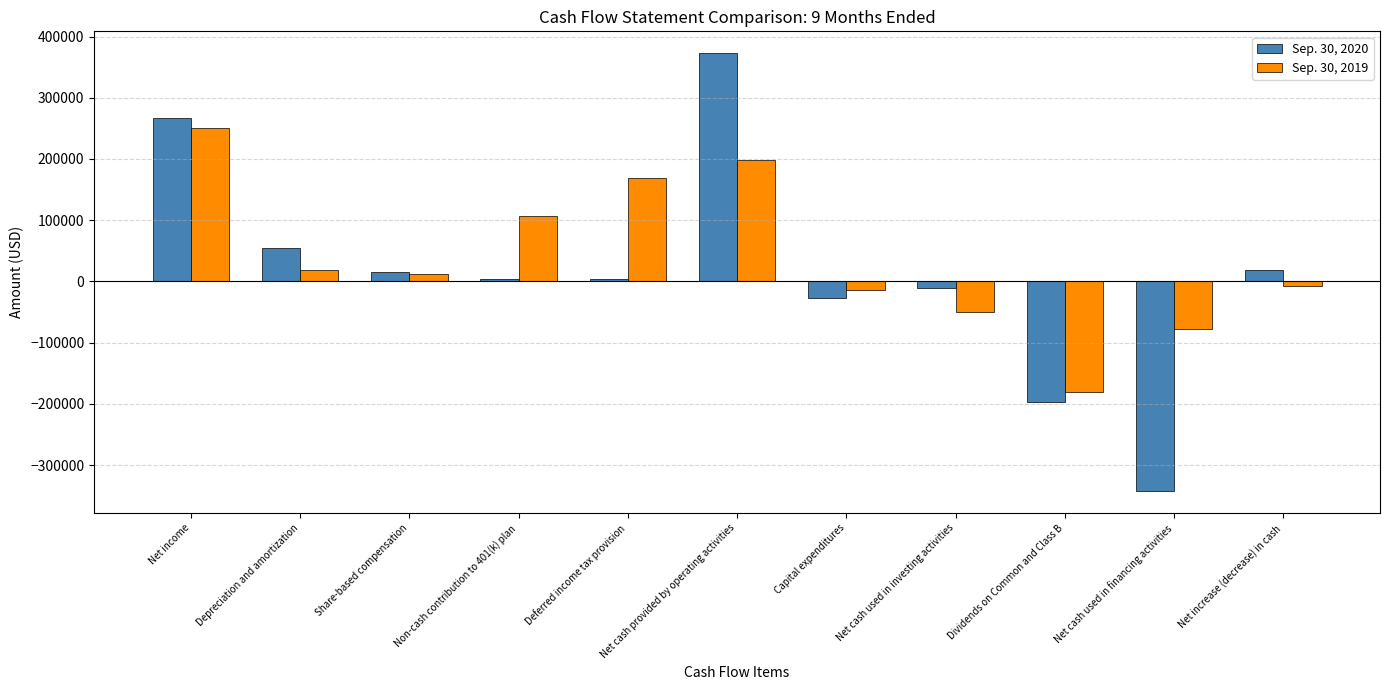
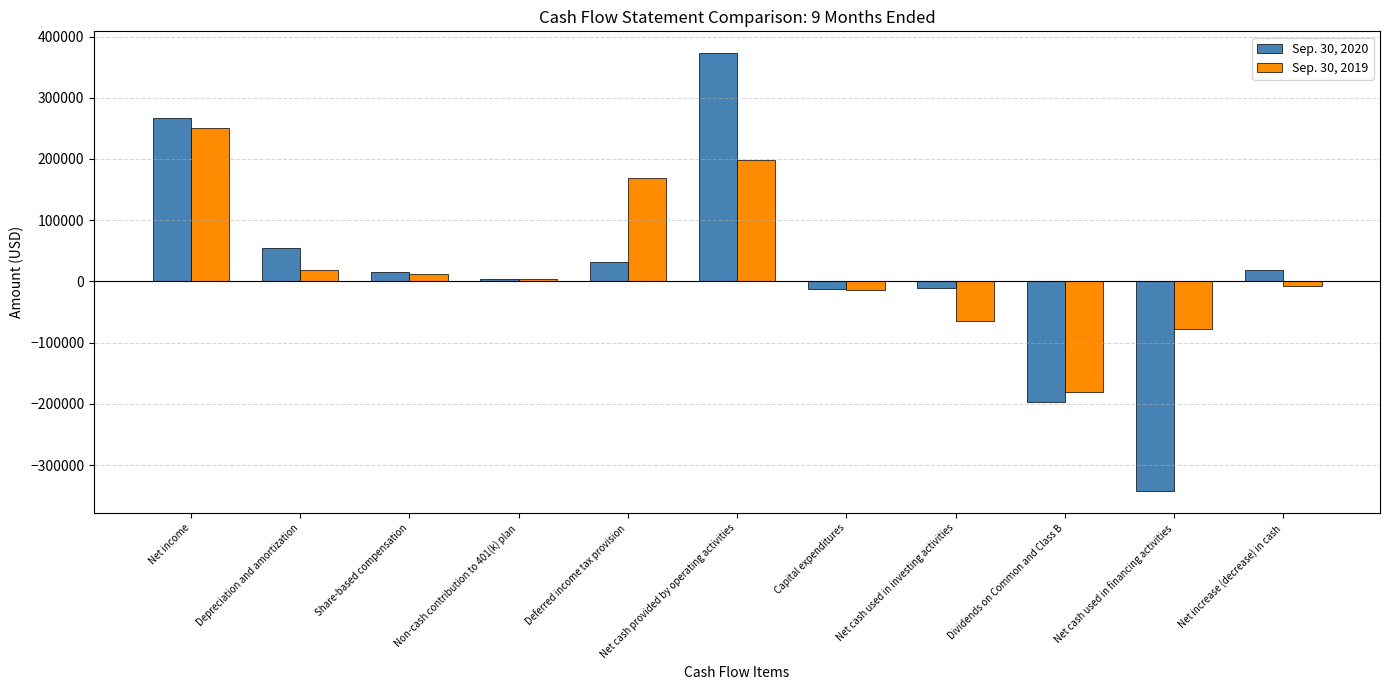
Sep. 30, 2019, Non-cash contribution to 401(k) plan: 110000 -> 0
Sep. 30, 2020, Deferred income tax provision: 0 -> 30000
Sep. 30, 2020, Capital expenditures: -30000 -> -10000
Sep. 30, 2019, Net cash used in investing activities: -50000 -> -60000
